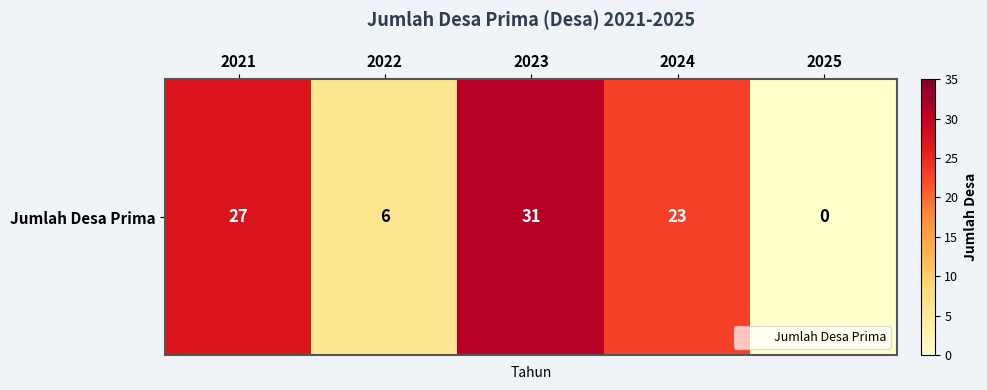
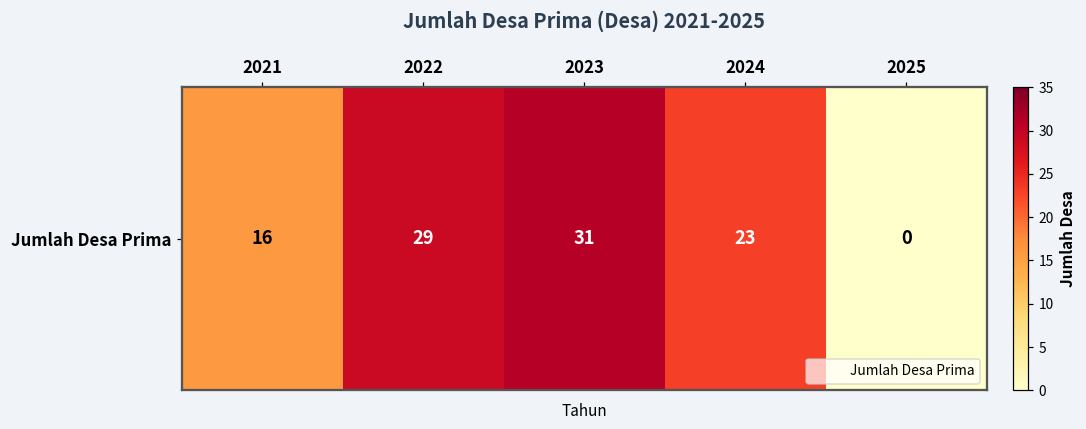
Jumlah Desa Prima, 2021: 27 -> 16
Jumlah Desa Prima, 2022: 6 -> 29
